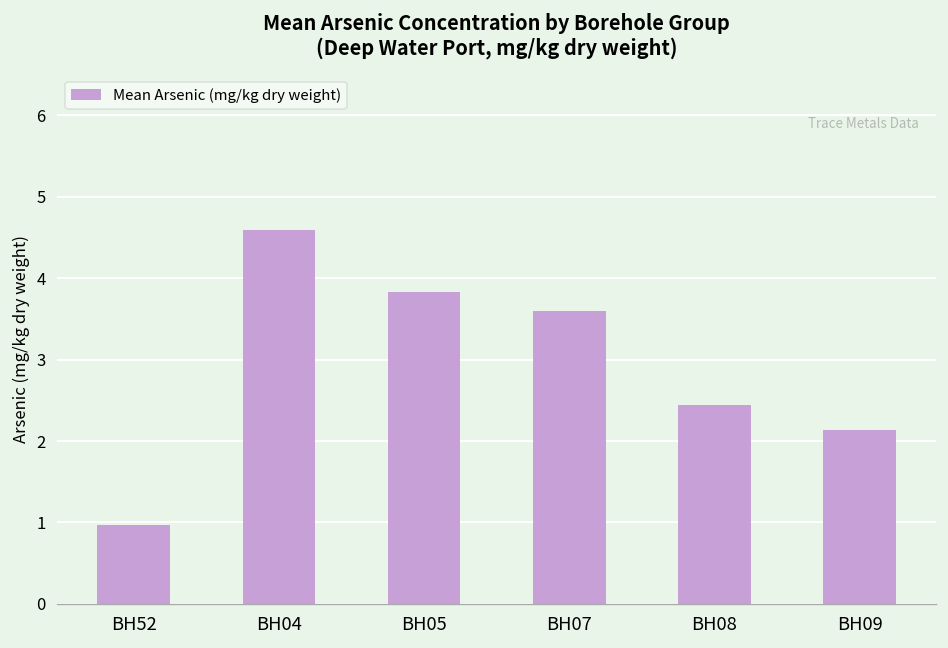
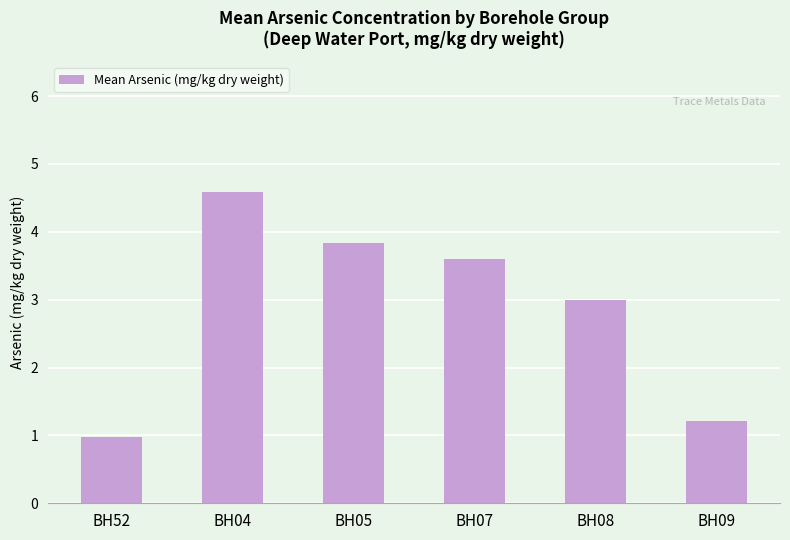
BH08: 2.4 -> 3.0
BH09: 2.1 -> 1.2
